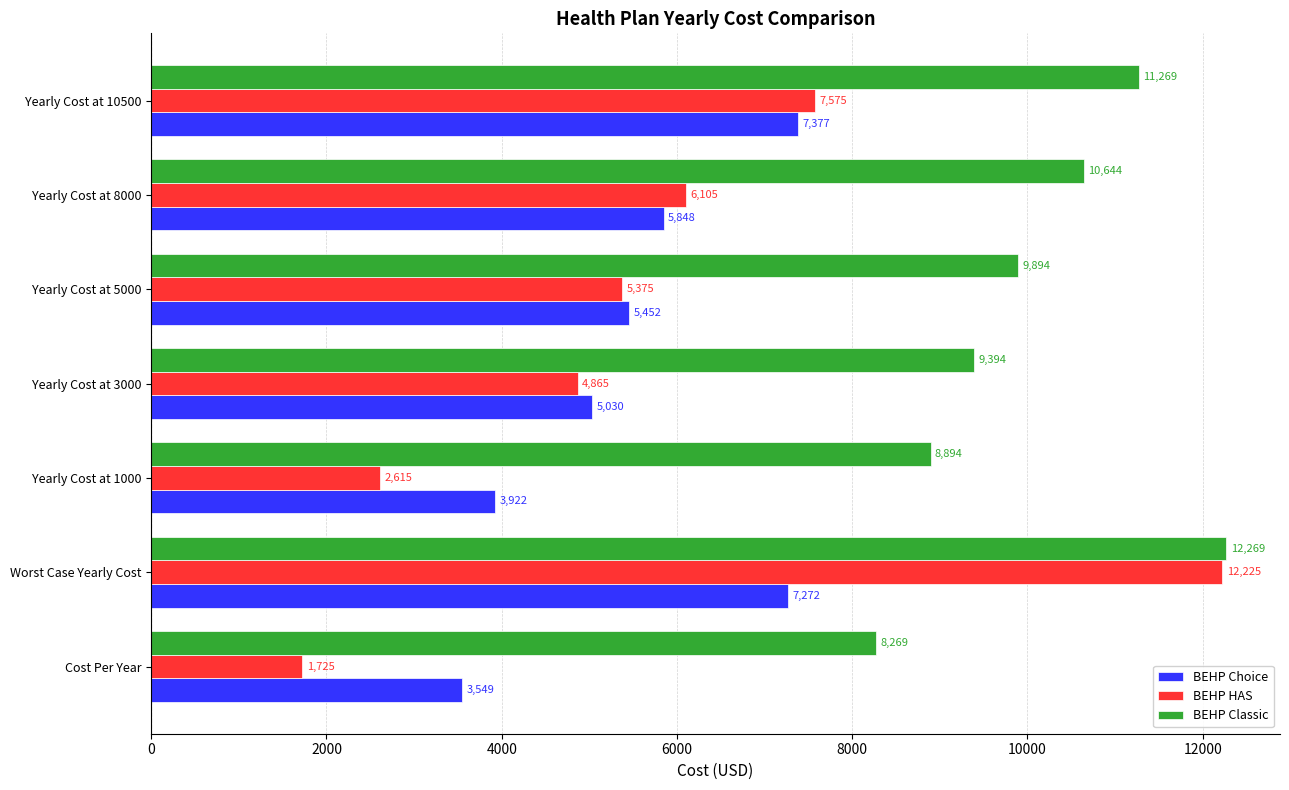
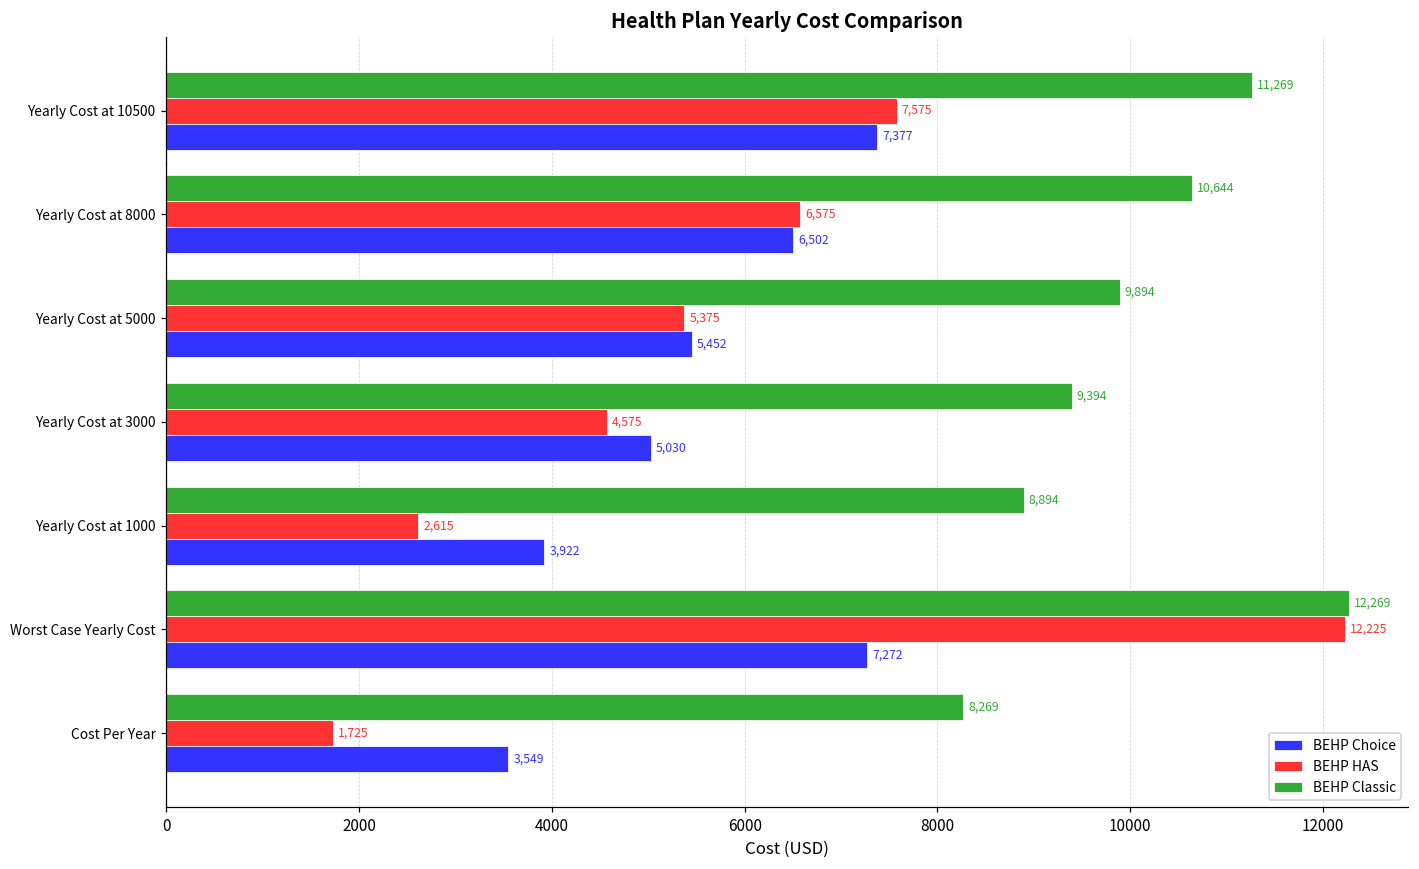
BEHP HAS, Yearly Cost at 8000: 6,105 -> 6,575
BEHP Choice, Yearly Cost at 8000: 5,848 -> 6,502
BEHP HAS, Yearly Cost at 3000: 4,865 -> 4,575
